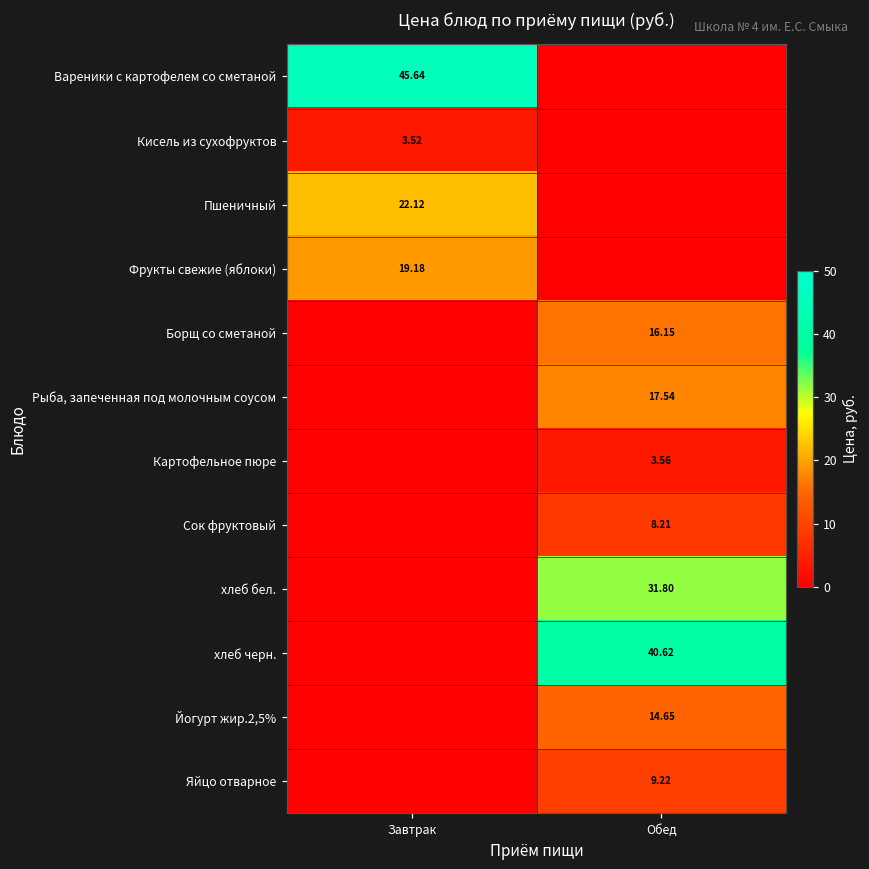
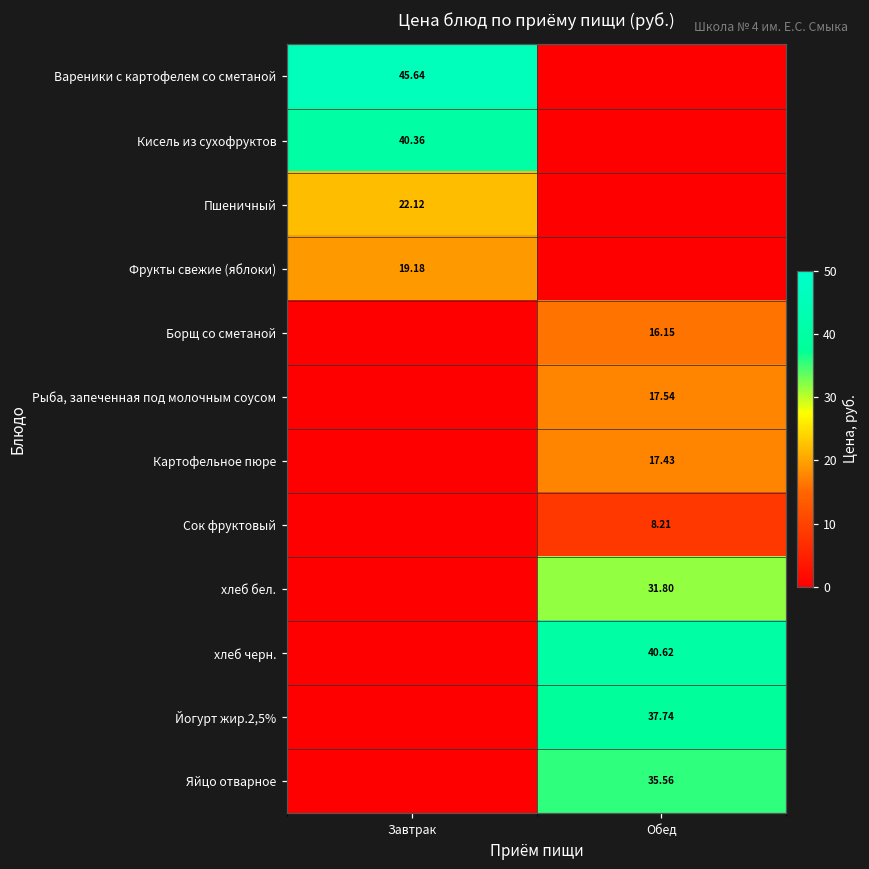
Кисель из сухофруктов, Завтрак: 3.52 -> 40.36
Картофельное пюре, Обед: 3.56 -> 17.43
Йогурт жир.2,5%, Обед: 14.65 -> 37.74
Яйцо отварное, Обед: 9.22 -> 35.56
